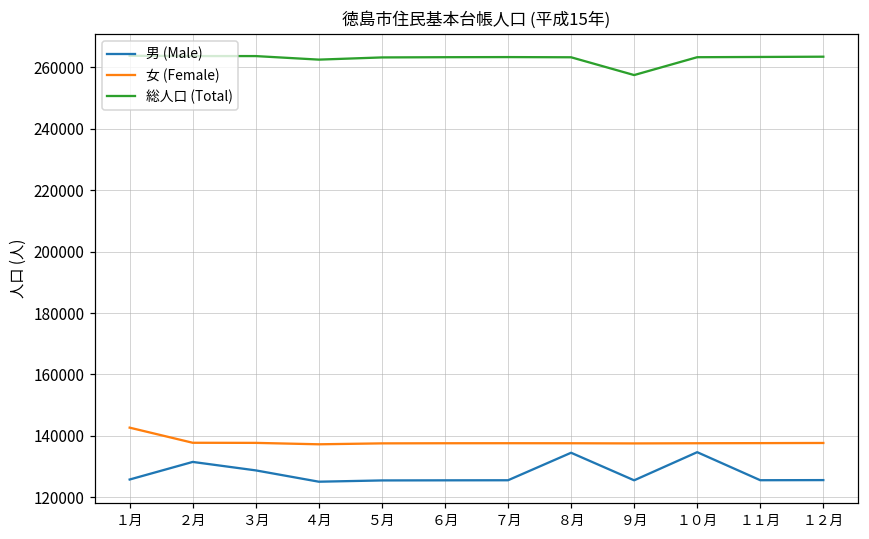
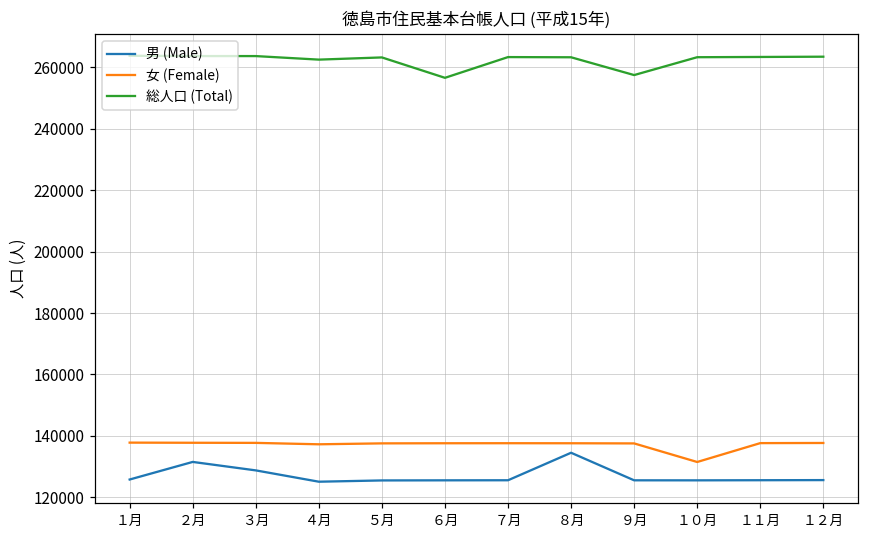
女 (Female), １月: 143000 -> 138000
総人口 (Total), ６月: 263000 -> 256000
男 (Male), １０月: 135000 -> 126000
女 (Female), １０月: 138000 -> 132000
